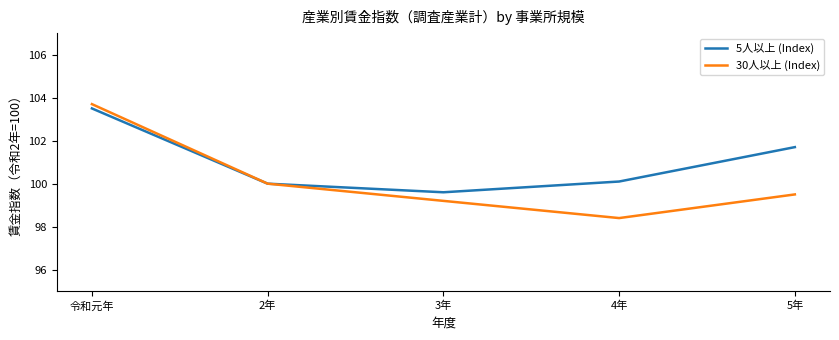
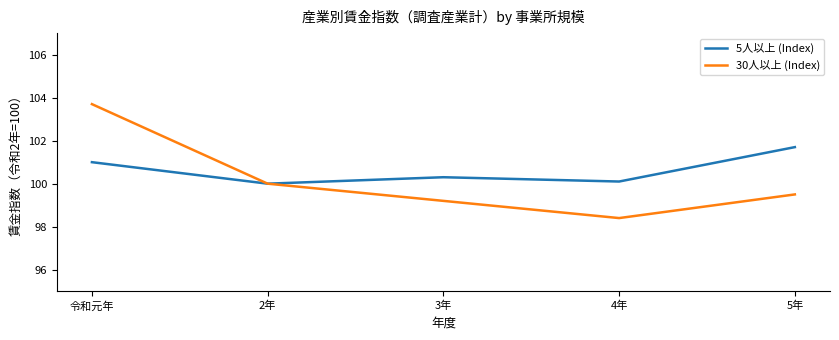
5人以上 (Index), 令和元年: 103.5 -> 101.0
5人以上 (Index), 3年: 99.6 -> 100.3
